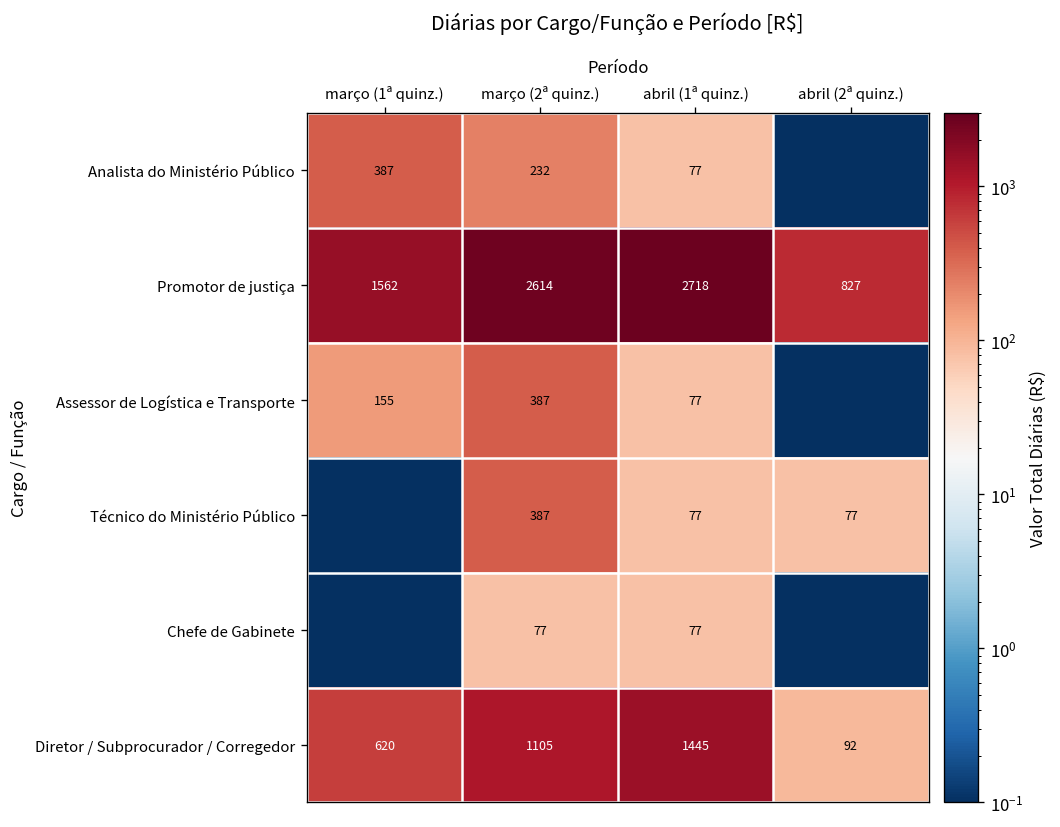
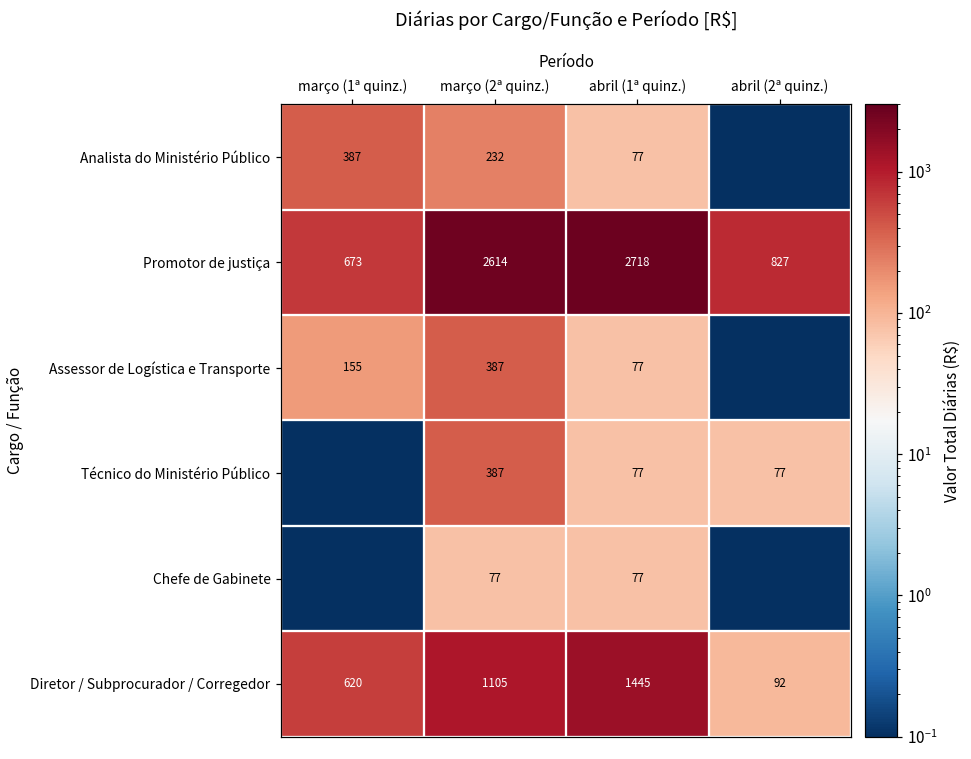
Promotor de justiça, março (1ª quinz.): 1562 -> 673
